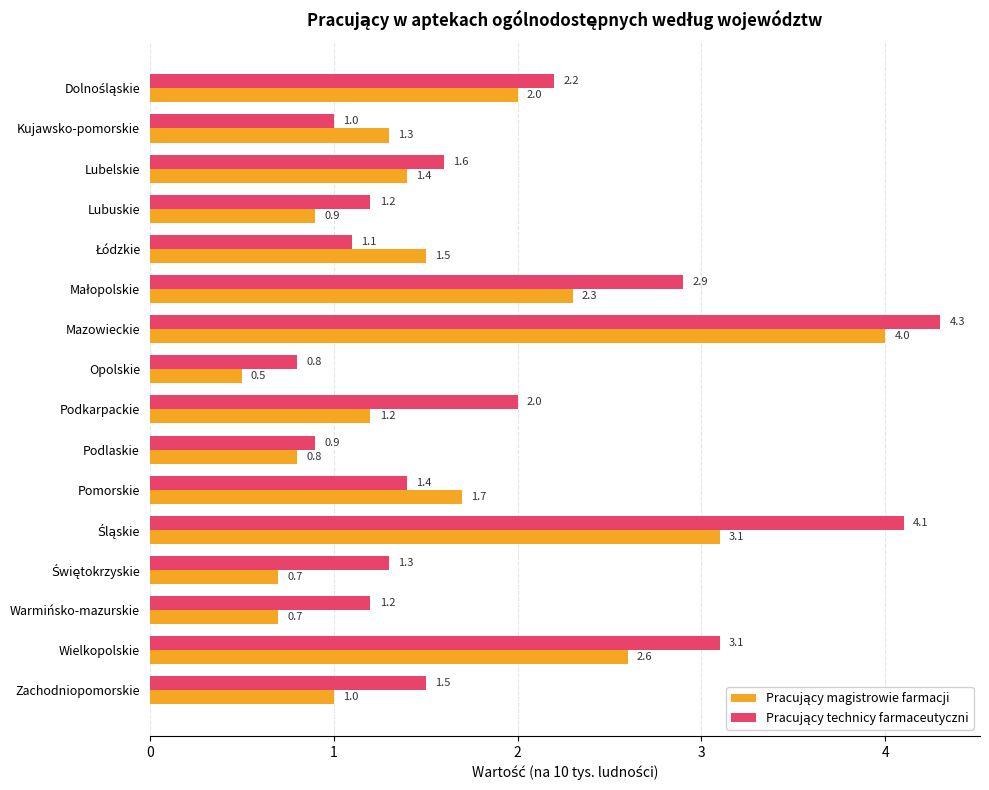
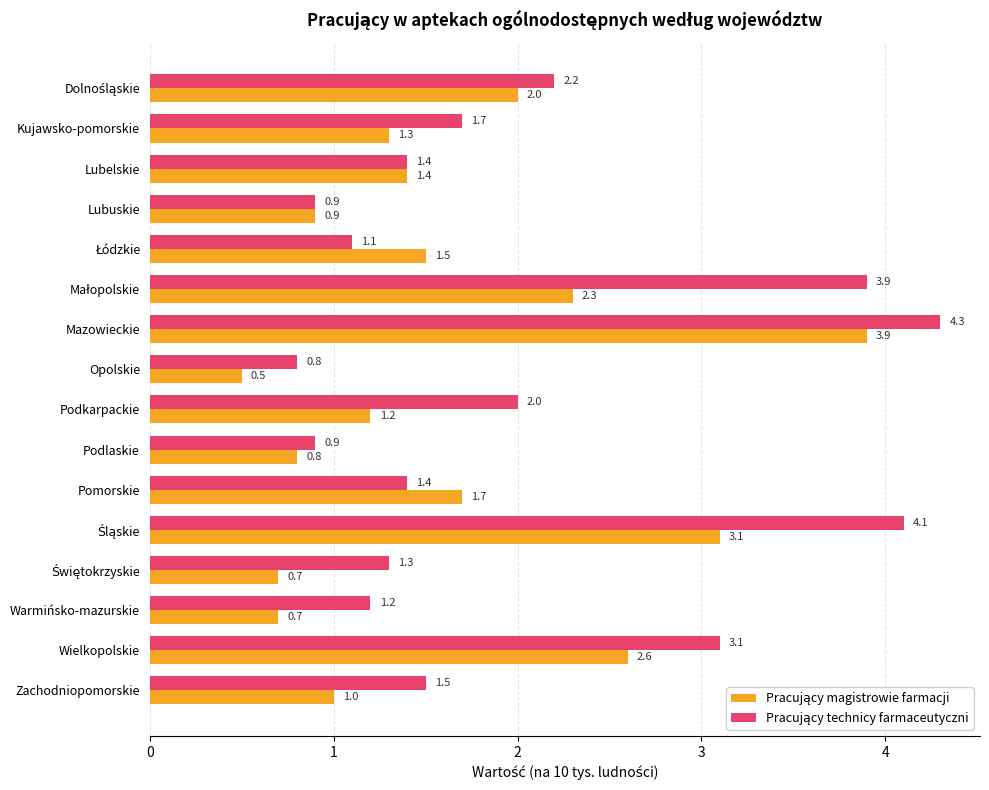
Pracujący technicy farmaceutyczni, Kujawsko-pomorskie: 1.0 -> 1.7
Pracujący technicy farmaceutyczni, Lubelskie: 1.6 -> 1.4
Pracujący technicy farmaceutyczni, Lubuskie: 1.2 -> 0.9
Pracujący technicy farmaceutyczni, Małopolskie: 2.9 -> 3.9
Pracujący magistrowie farmacji, Mazowieckie: 4.0 -> 3.9
